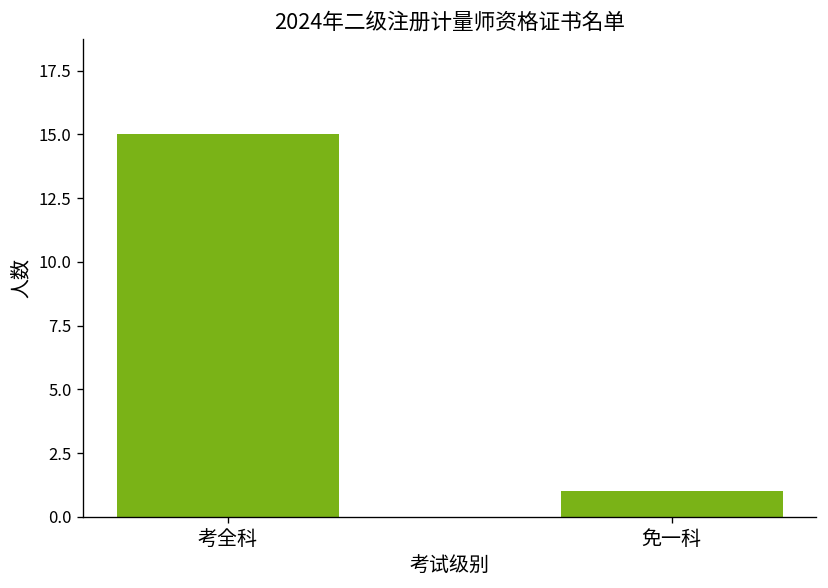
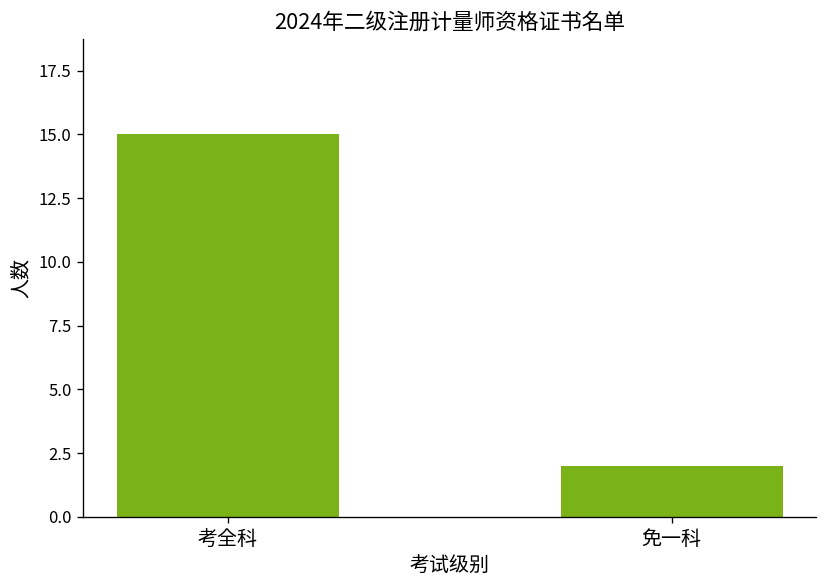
免一科: 1 -> 2
